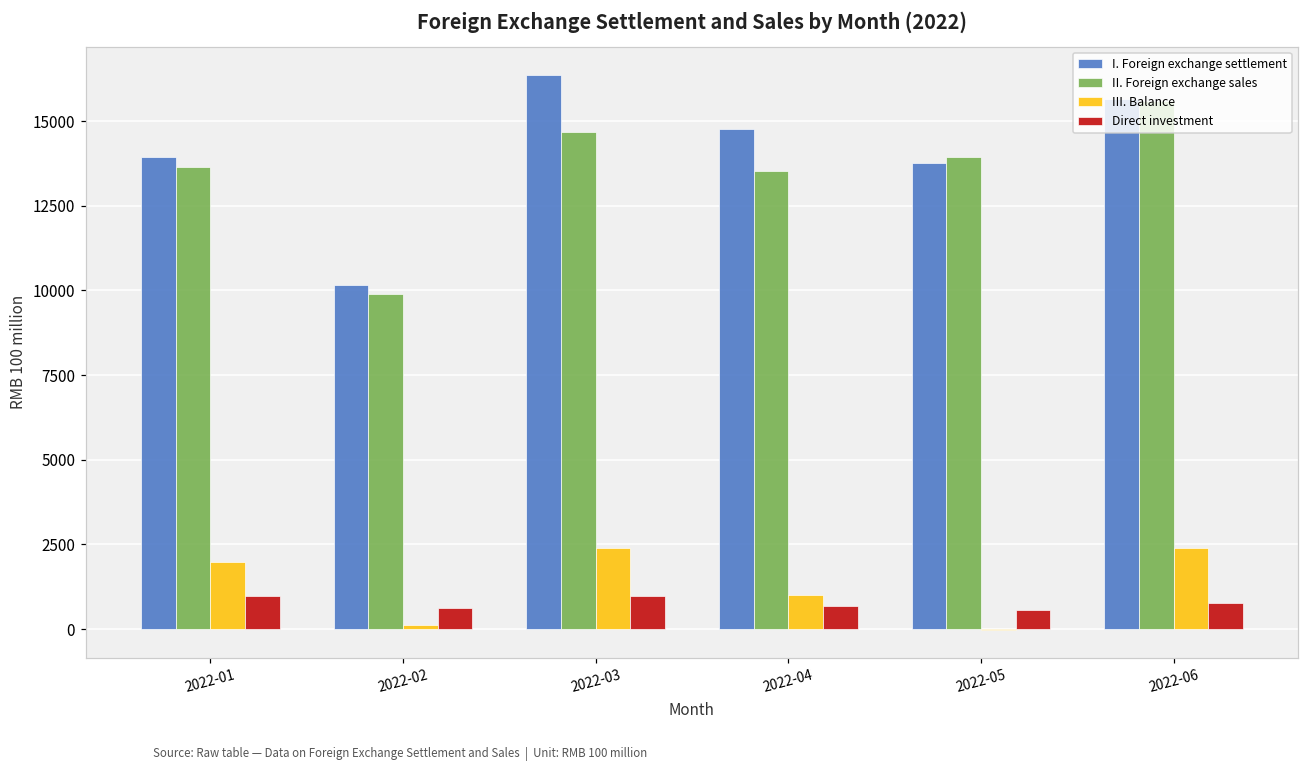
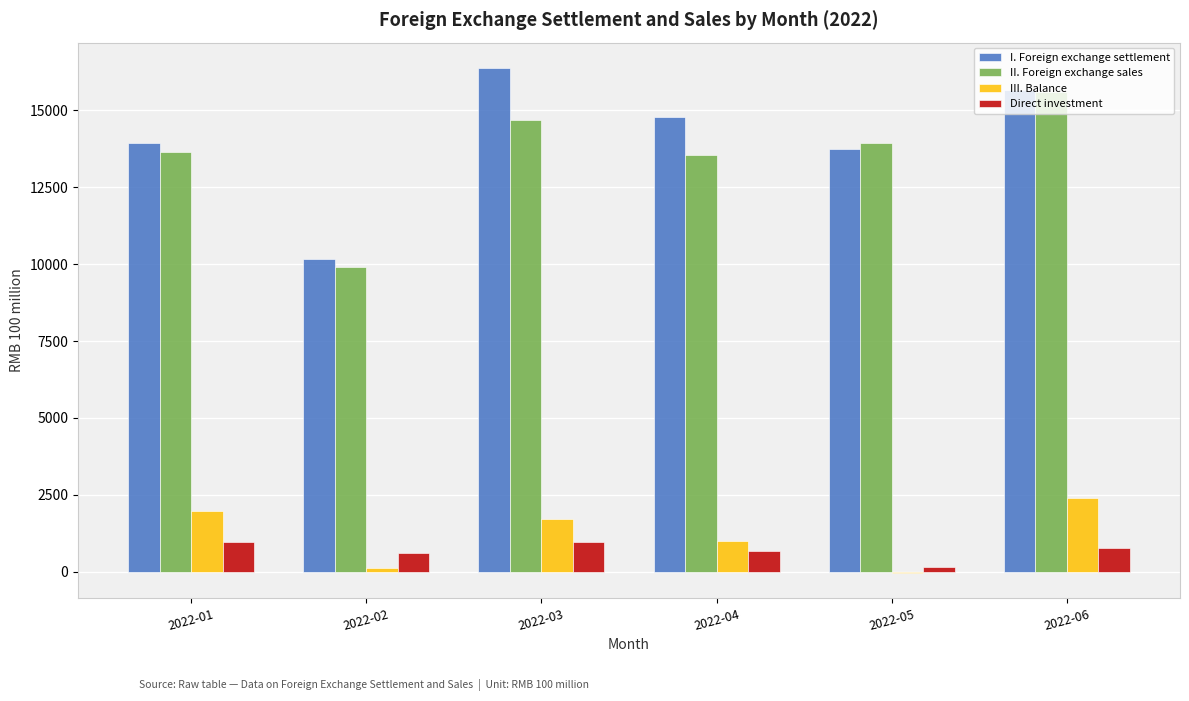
III. Balance, 2022-03: 2400 -> 1700
Direct investment, 2022-05: 600 -> 200
